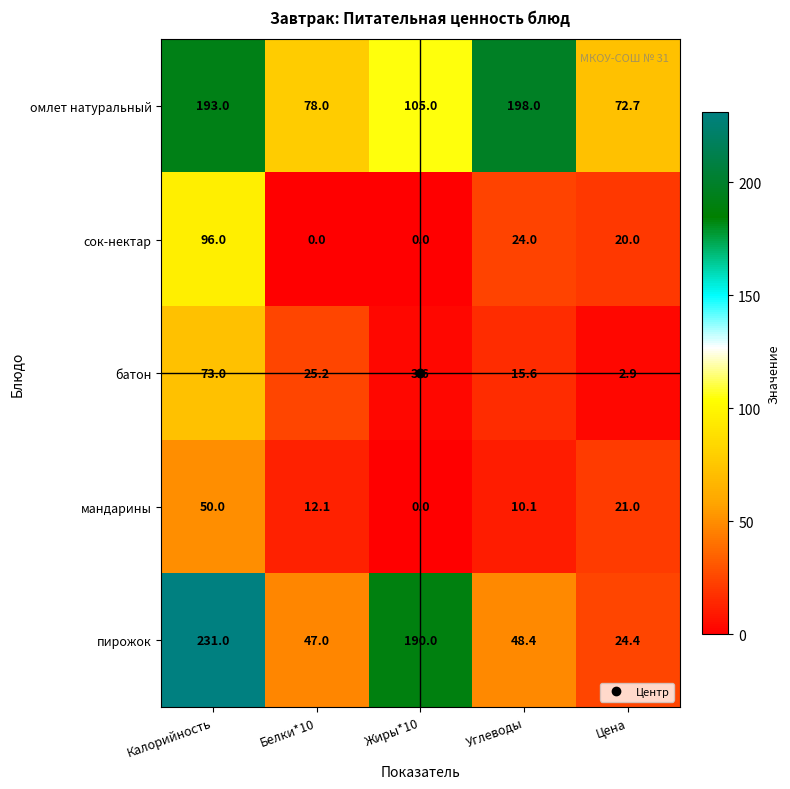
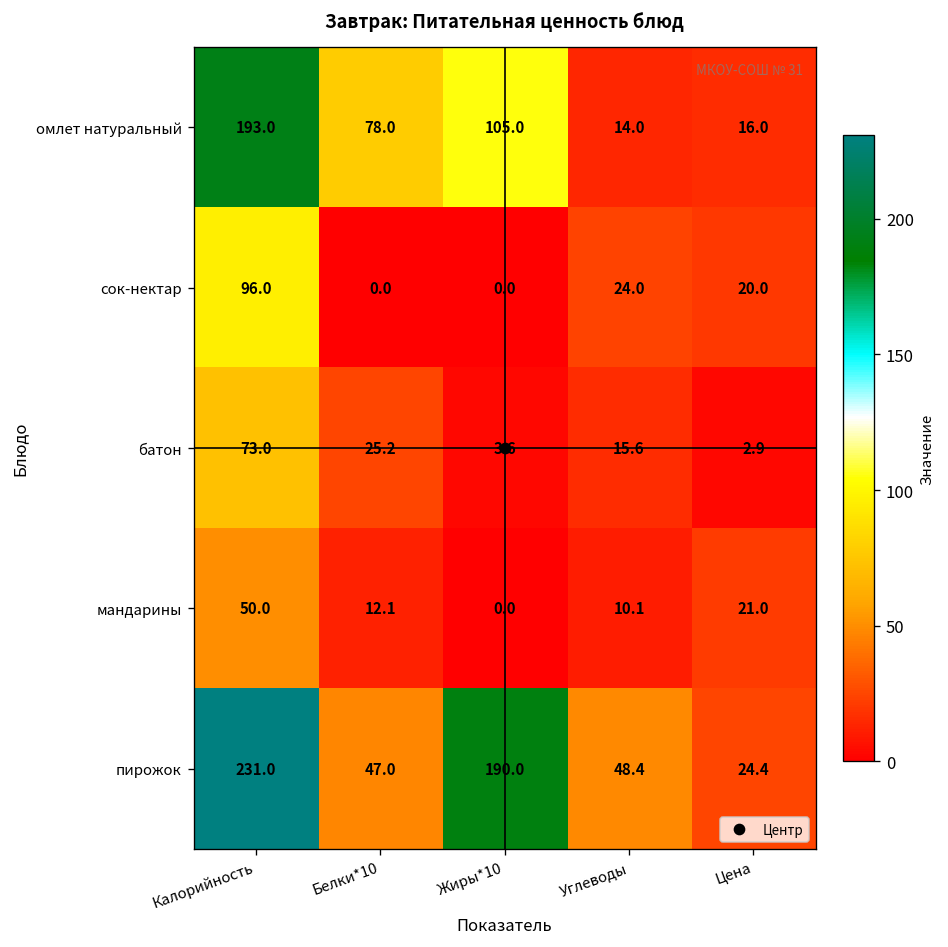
омлет натуральный, Углеводы: 198.0 -> 14.0
омлет натуральный, Цена: 72.7 -> 16.0
